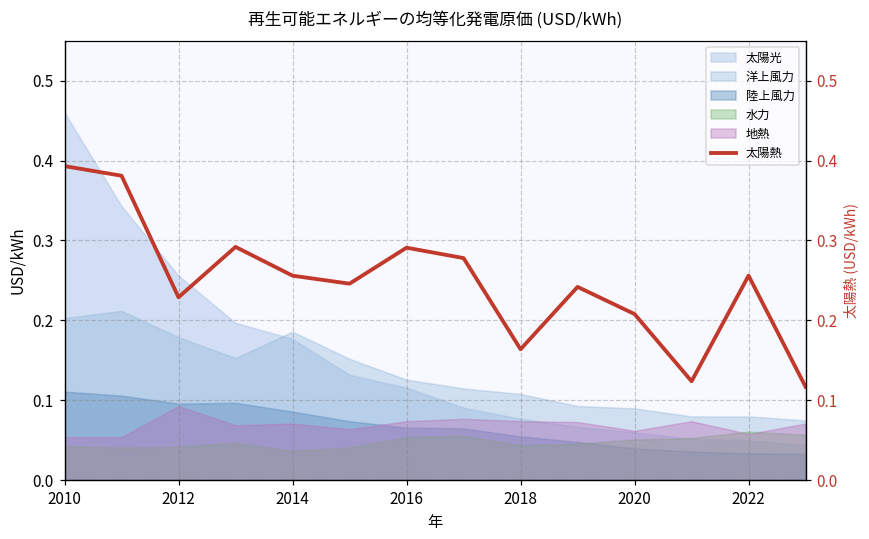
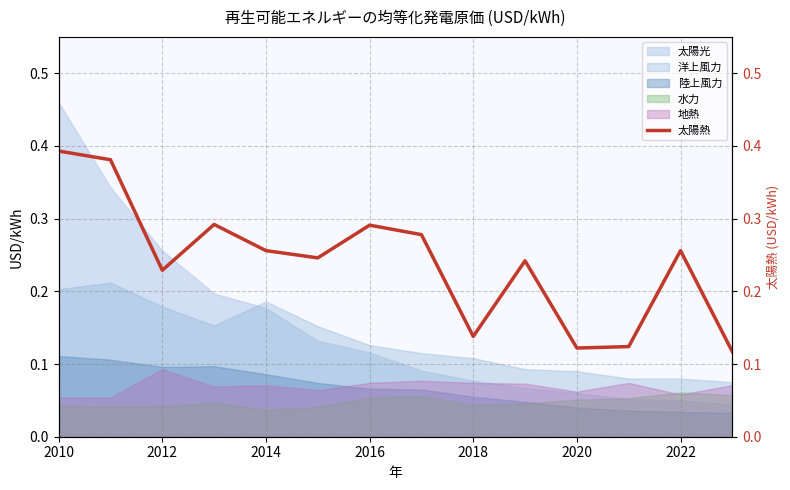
太陽熱, 2018: 0.16 -> 0.14
太陽熱, 2020: 0.21 -> 0.12
